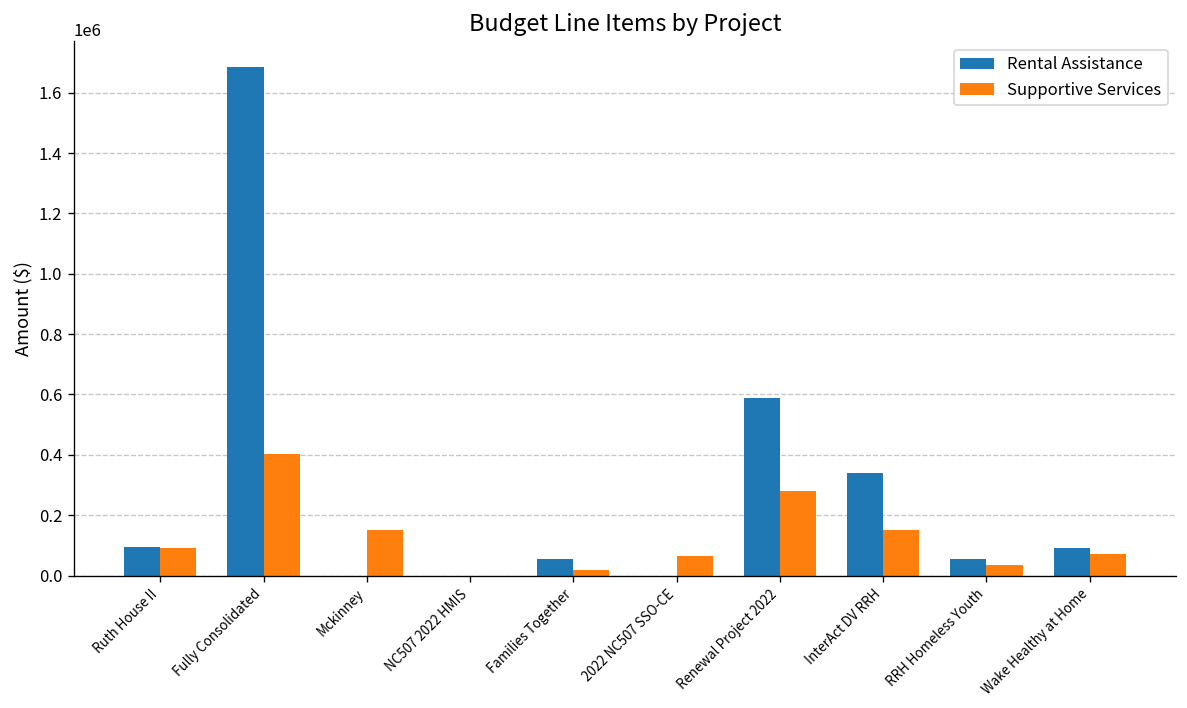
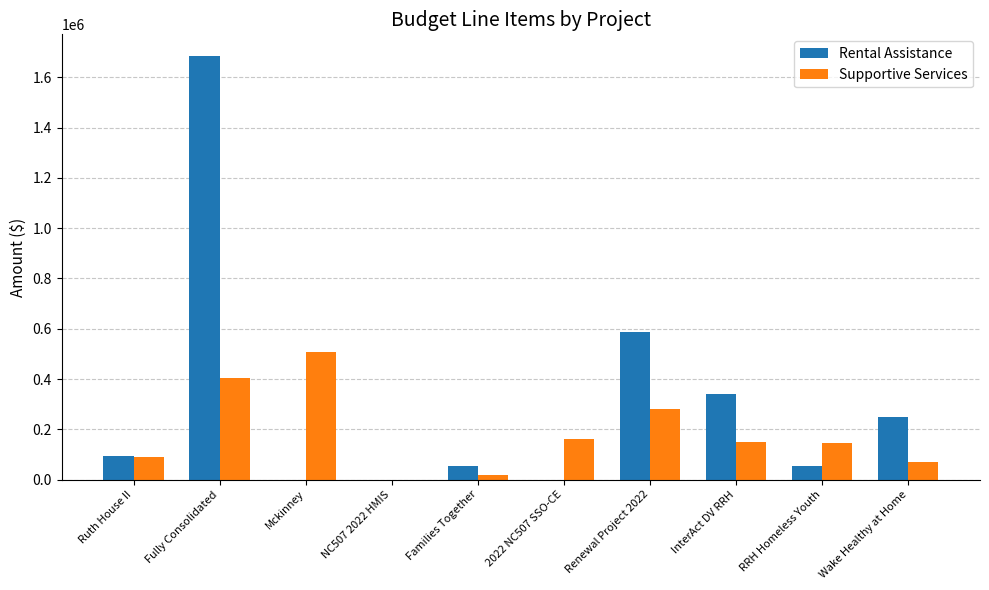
Supportive Services, Mckinney: 150000 -> 510000
Supportive Services, 2022 NC507 SSO-CE: 60000 -> 160000
Supportive Services, RRH Homeless Youth: 30000 -> 150000
Rental Assistance, Wake Healthy at Home: 90000 -> 250000
